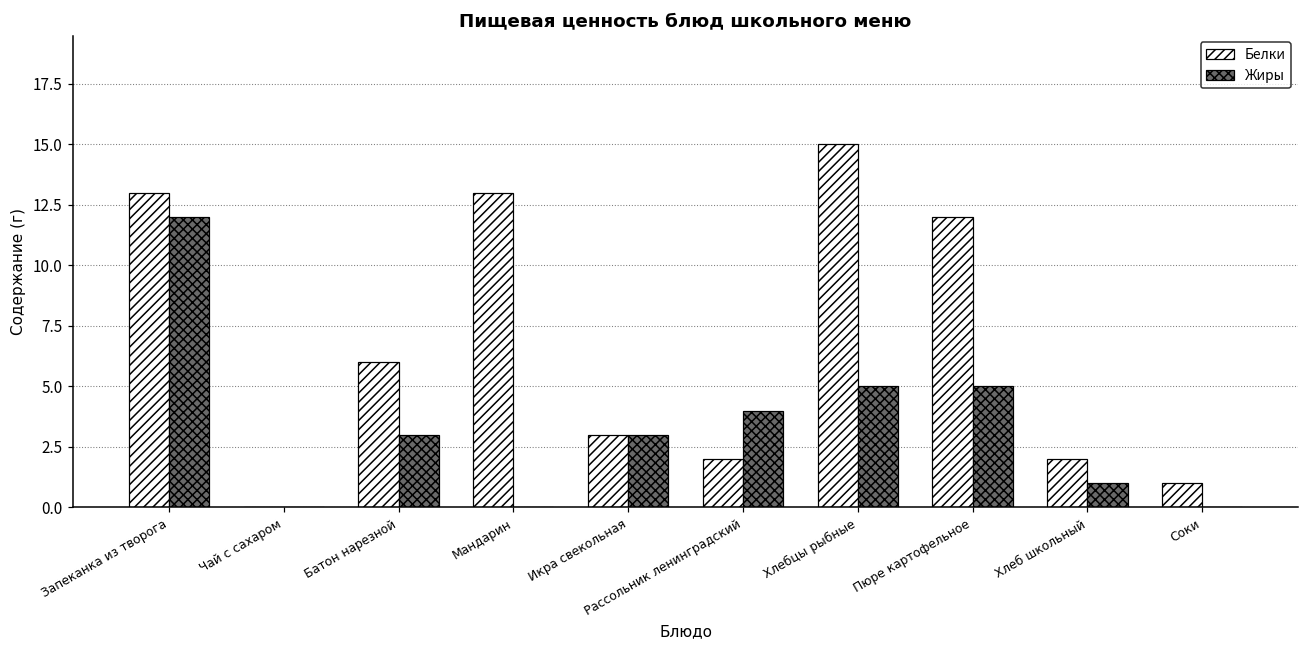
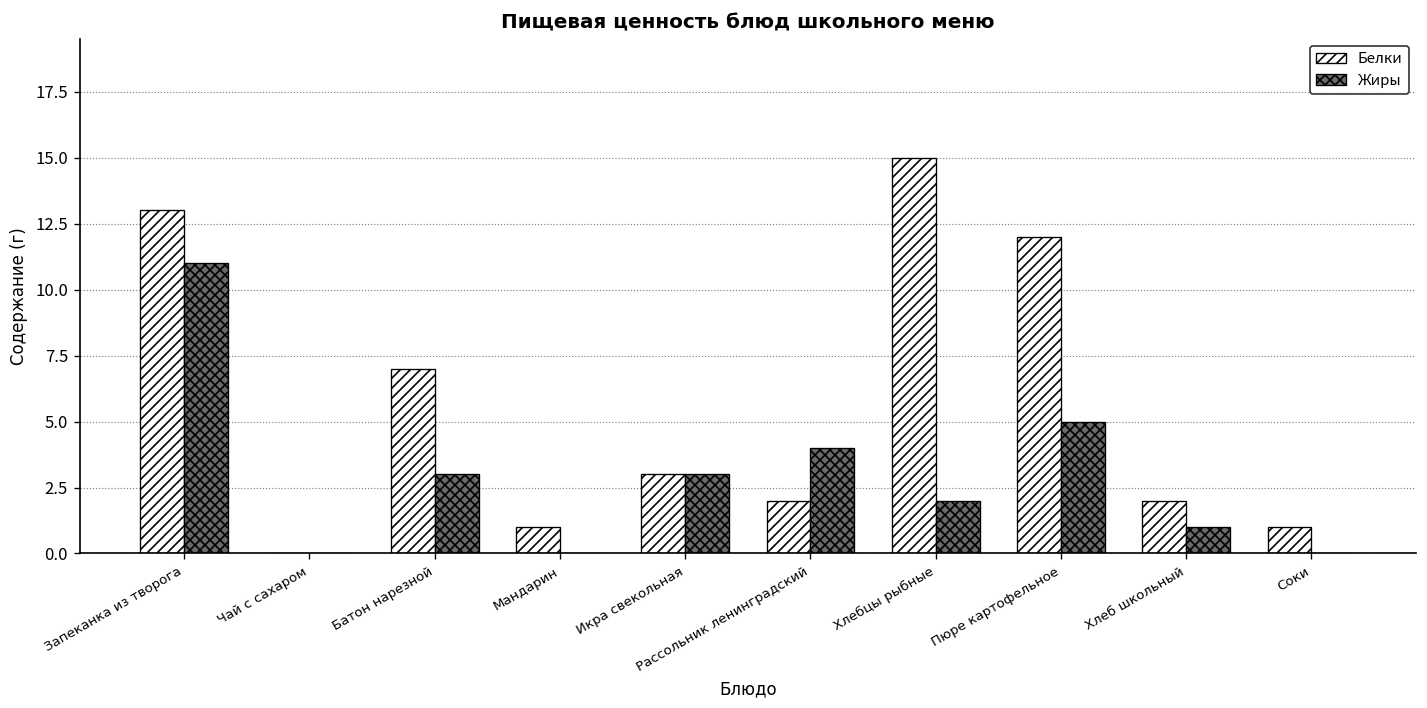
Жиры, Запеканка из творога: 12 -> 11
Белки, Батон нарезной: 6 -> 7
Белки, Мандарин: 13 -> 1
Жиры, Хлебцы рыбные: 5 -> 2
